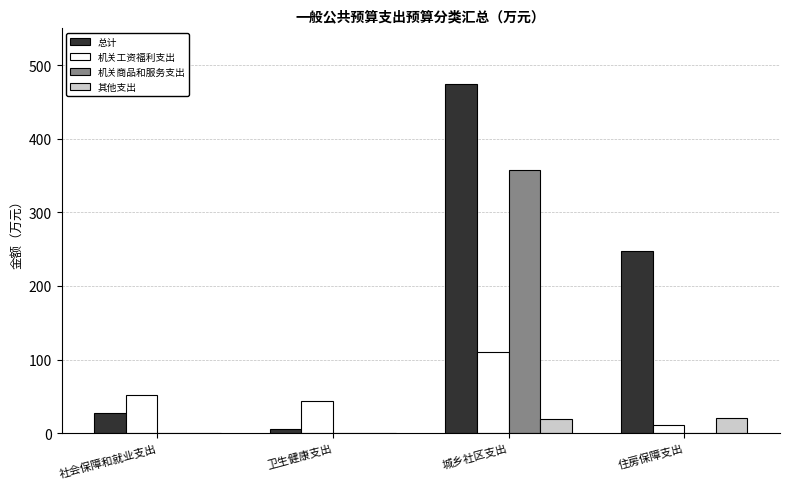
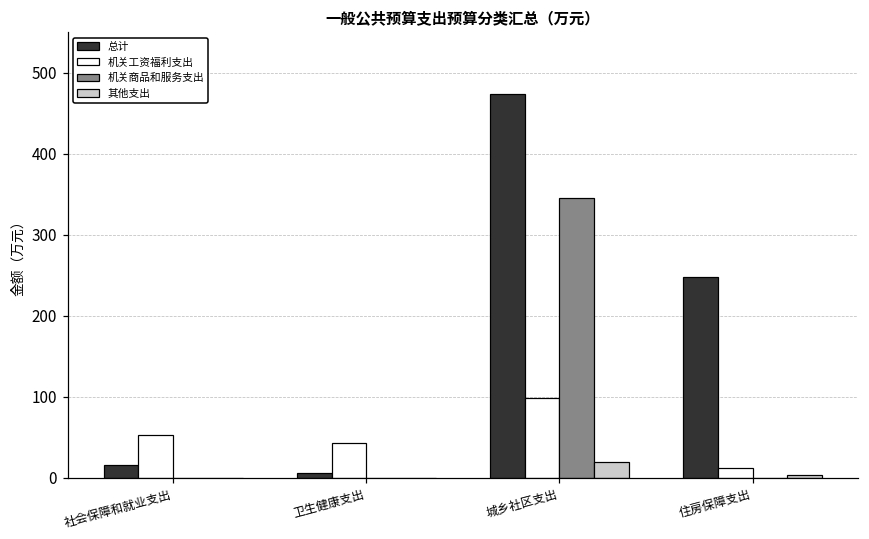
总计, 社会保障和就业支出: 30 -> 20
机关工资福利支出, 城乡社区支出: 110 -> 100
机关商品和服务支出, 城乡社区支出: 360 -> 350
其他支出, 住房保障支出: 20 -> 0
